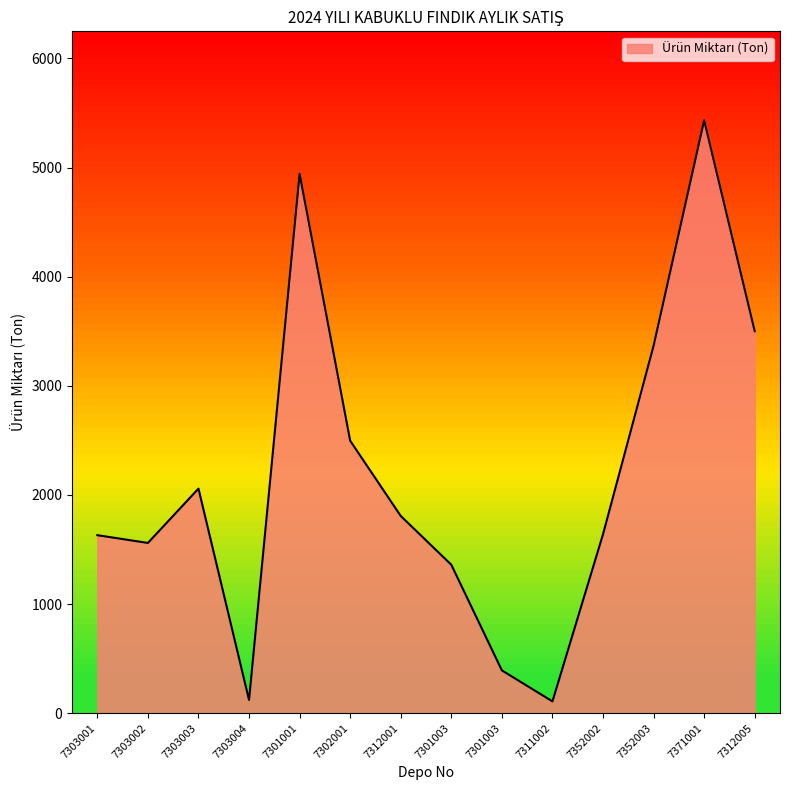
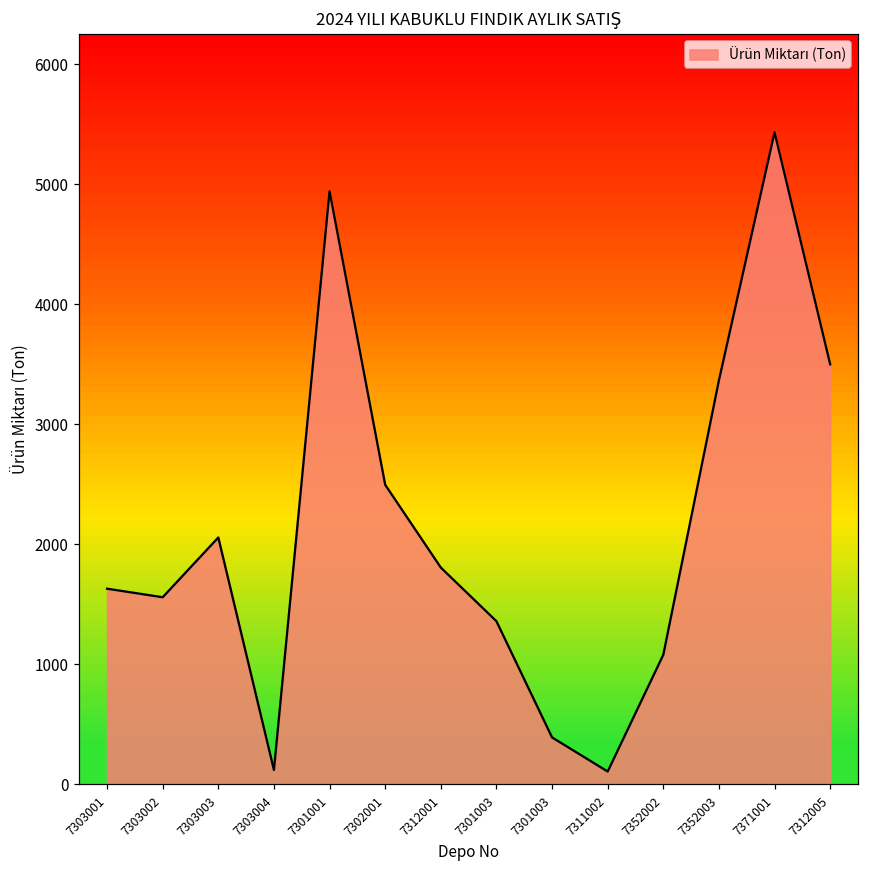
7352002: 1640 -> 1080
